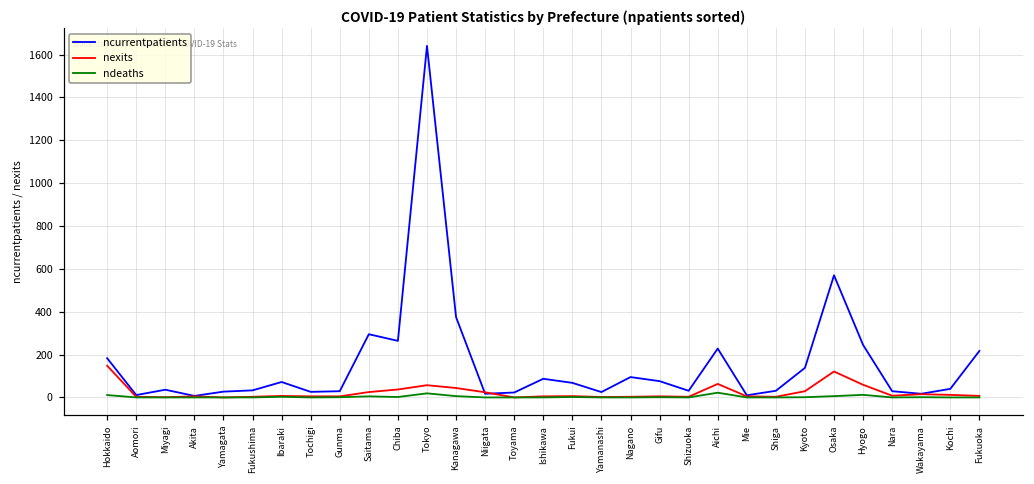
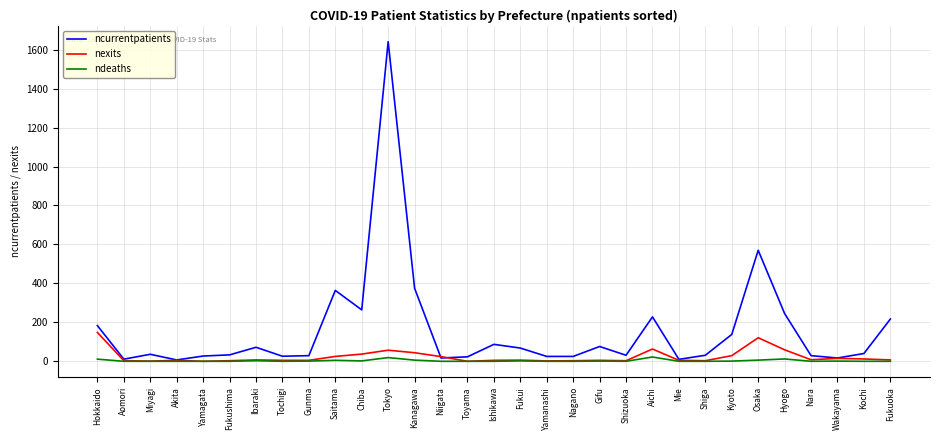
ncurrentpatients, Saitama: 300 -> 360
ncurrentpatients, Nagano: 100 -> 30
